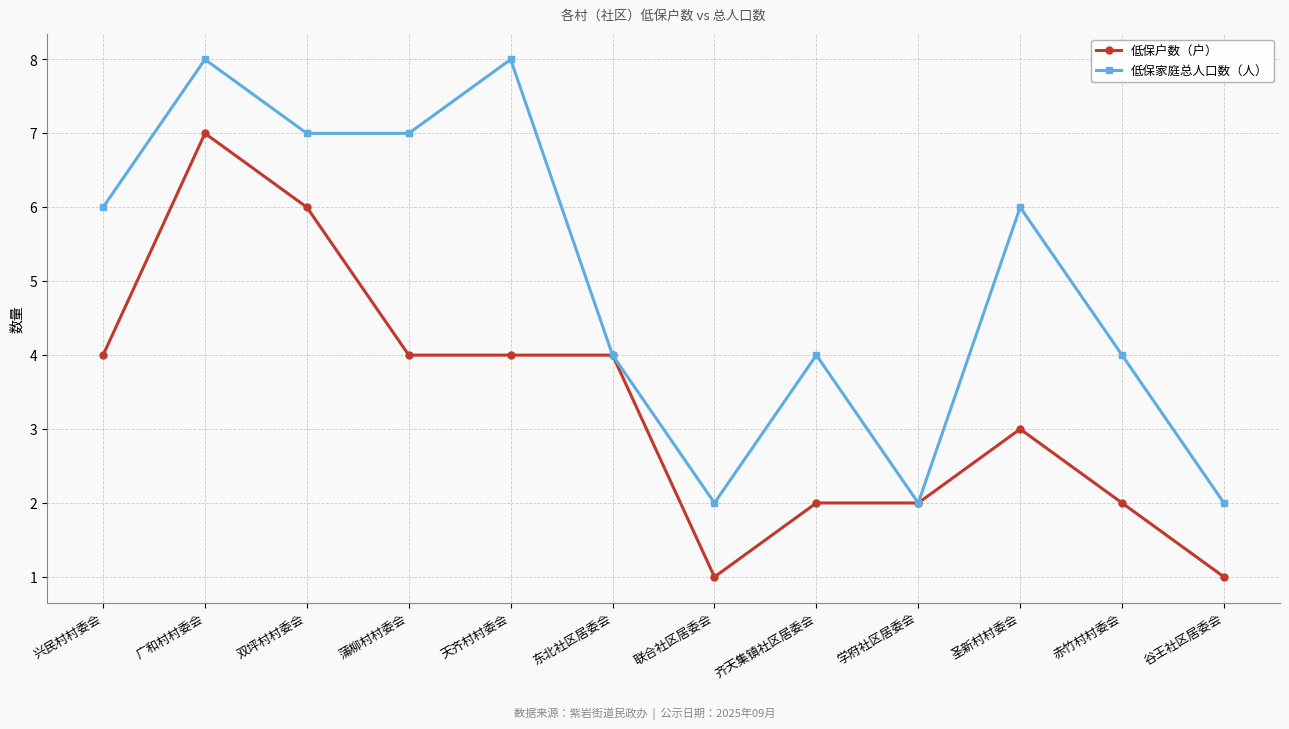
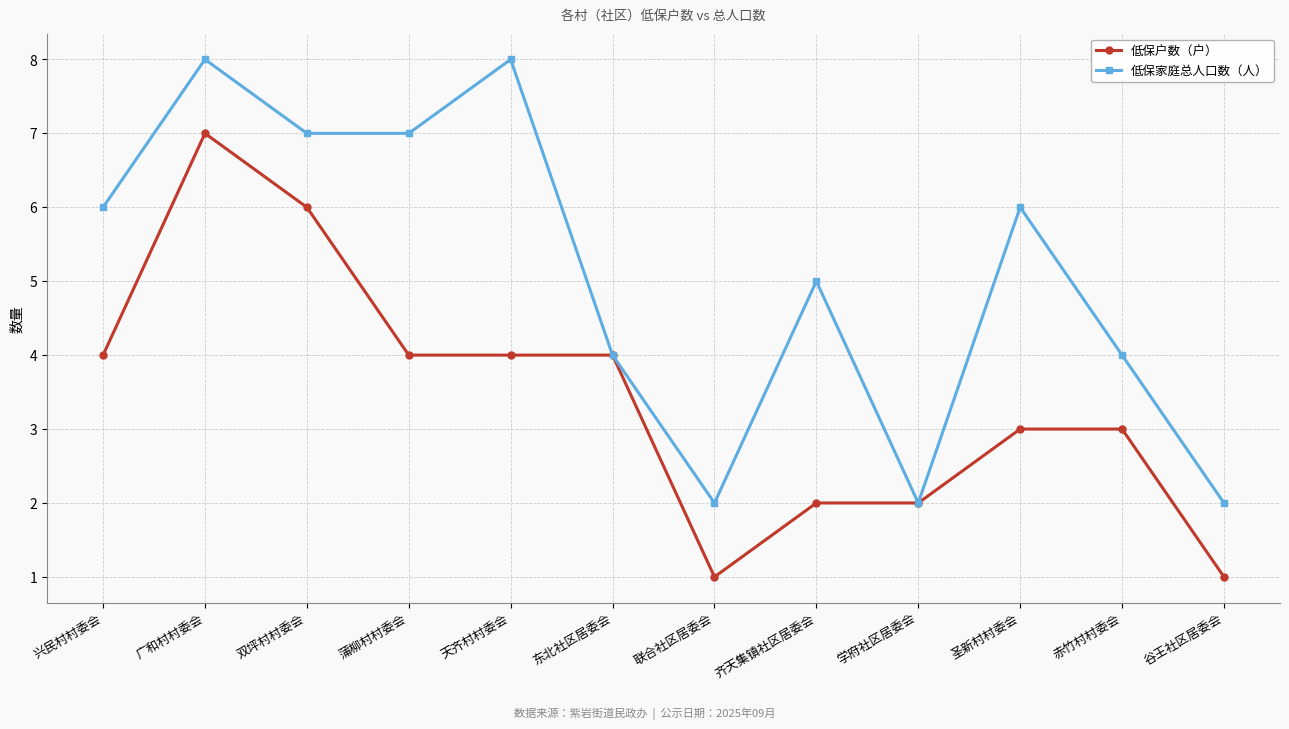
低保家庭总人口数（人）, 齐天集镇社区居委会: 4 -> 5
低保户数（户）, 赤竹村村委会: 2 -> 3
